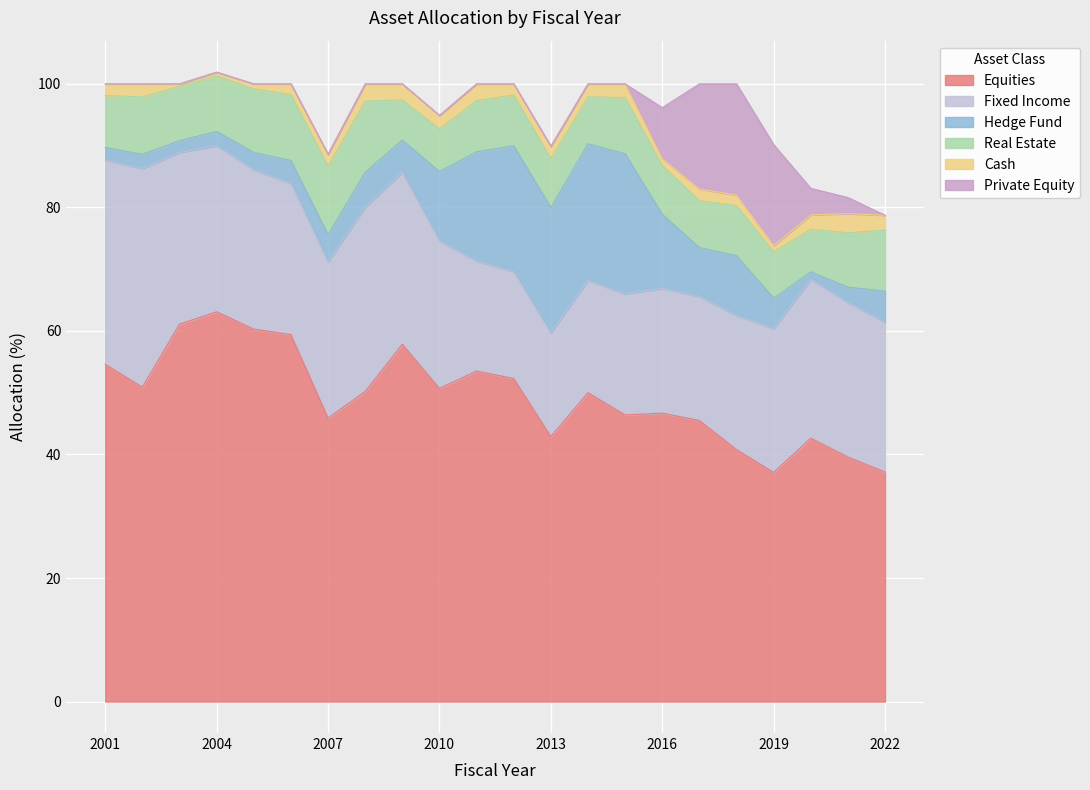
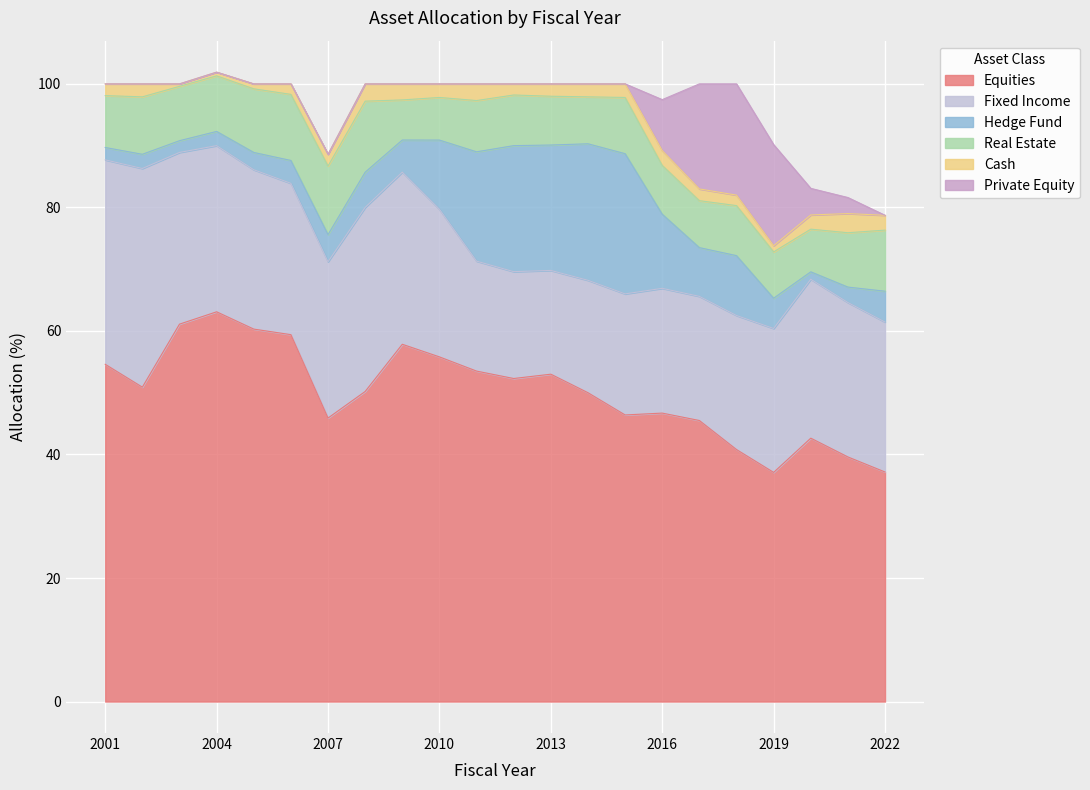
Equities, 2010: 51 -> 56
Equities, 2013: 43 -> 53
Cash, 2016: 1 -> 2
